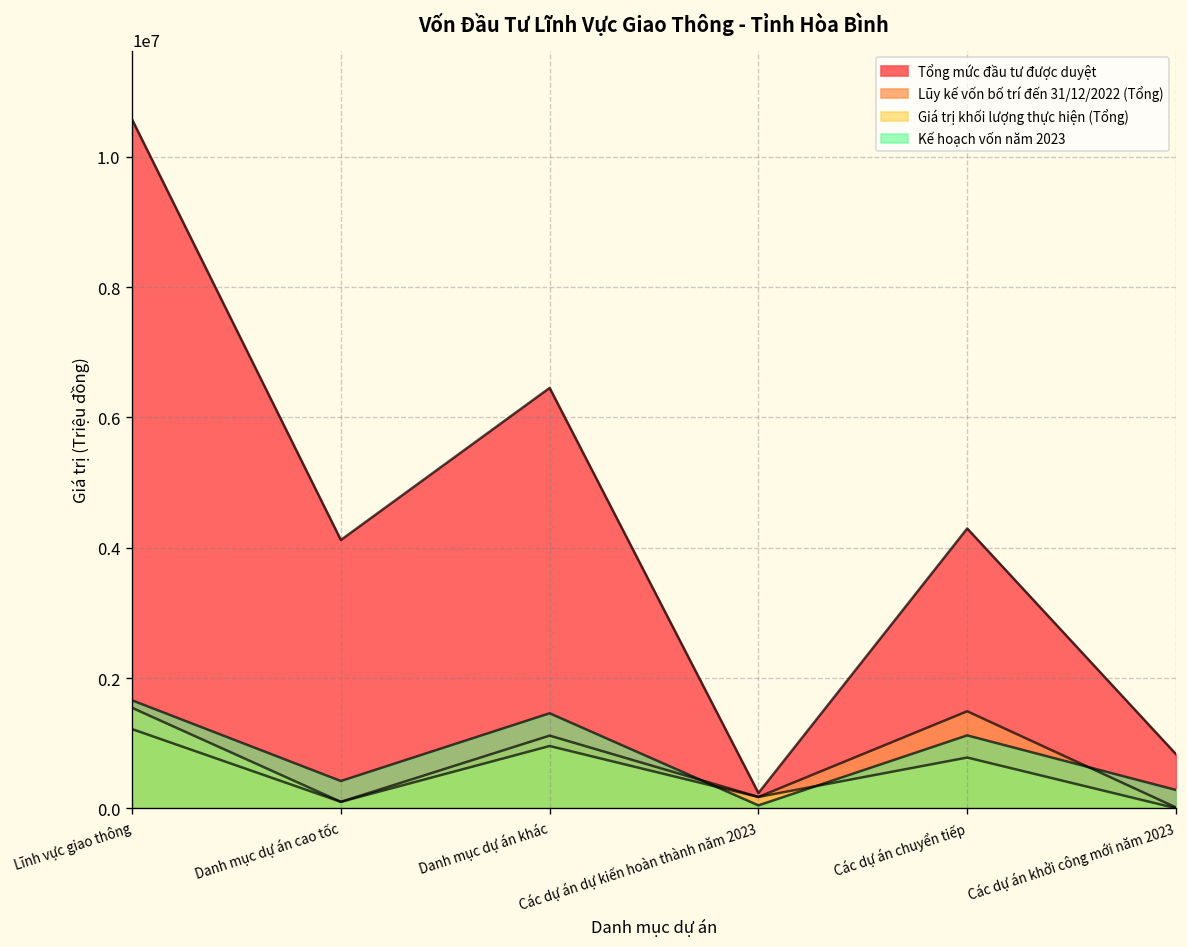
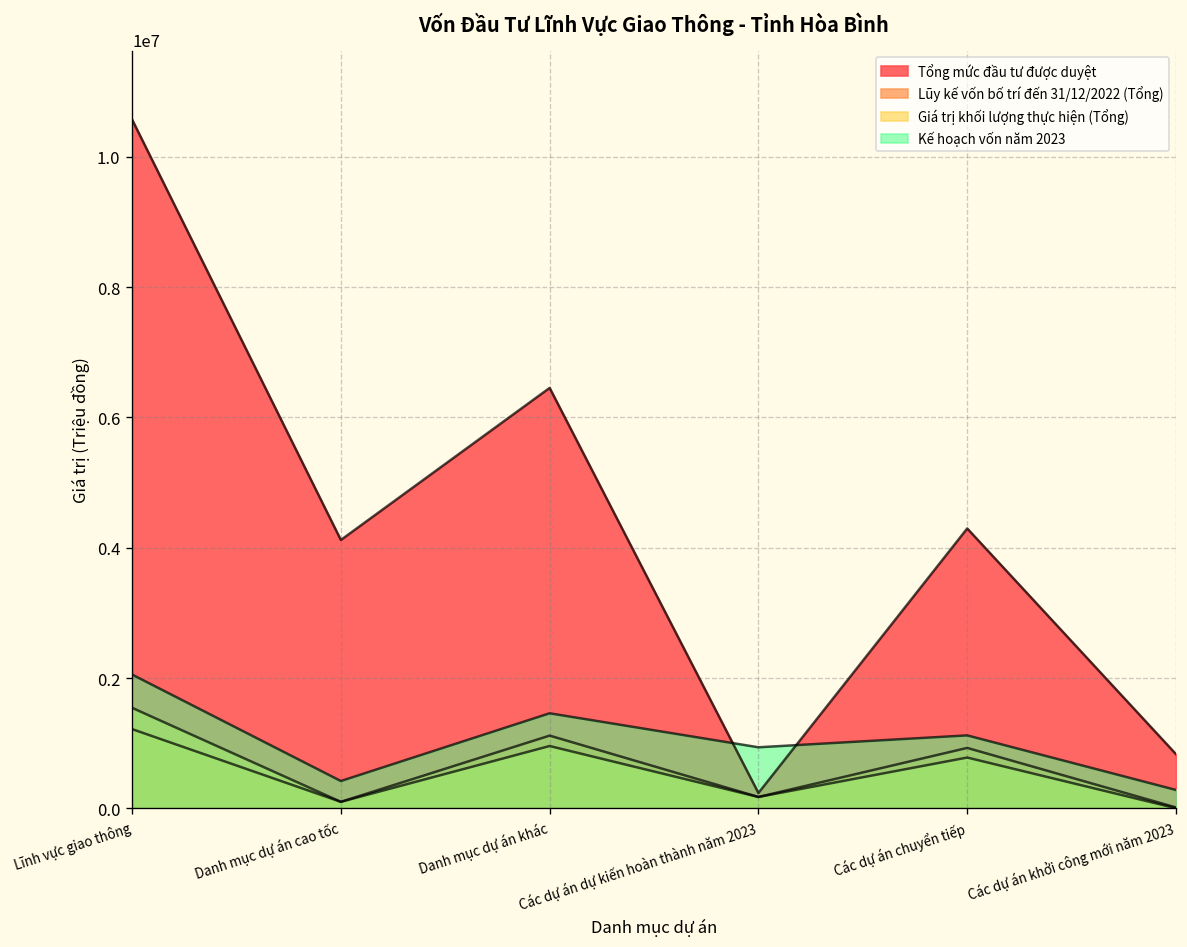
Kế hoạch vốn năm 2023, Lĩnh vực giao thông: 1700000 -> 2100000
Kế hoạch vốn năm 2023, Các dự án dự kiến hoàn thành năm 2023: 0 -> 900000
Lũy kế vốn bố trí đến 31/12/2022 (Tổng), Các dự án chuyển tiếp: 1500000 -> 900000
